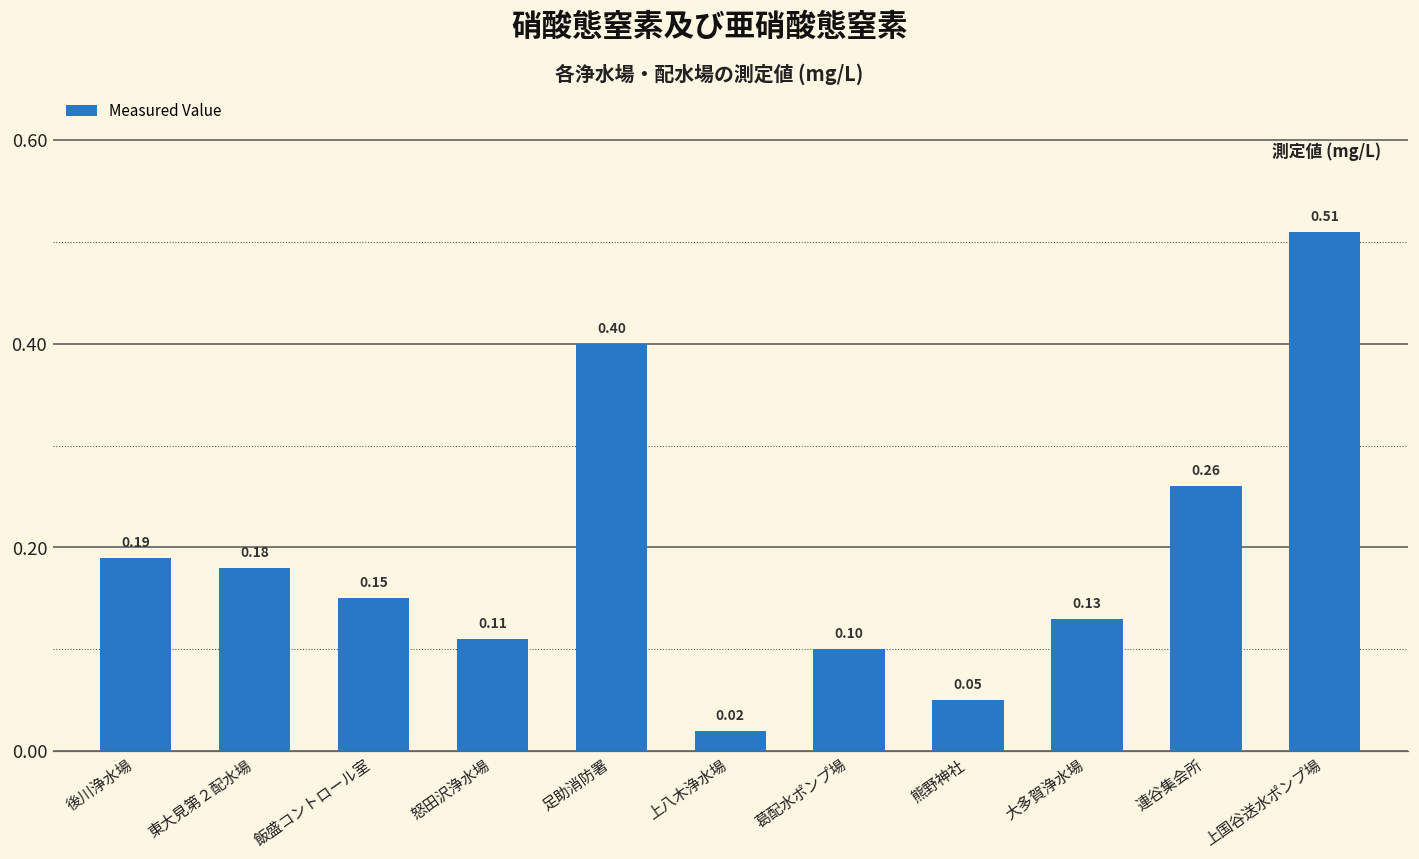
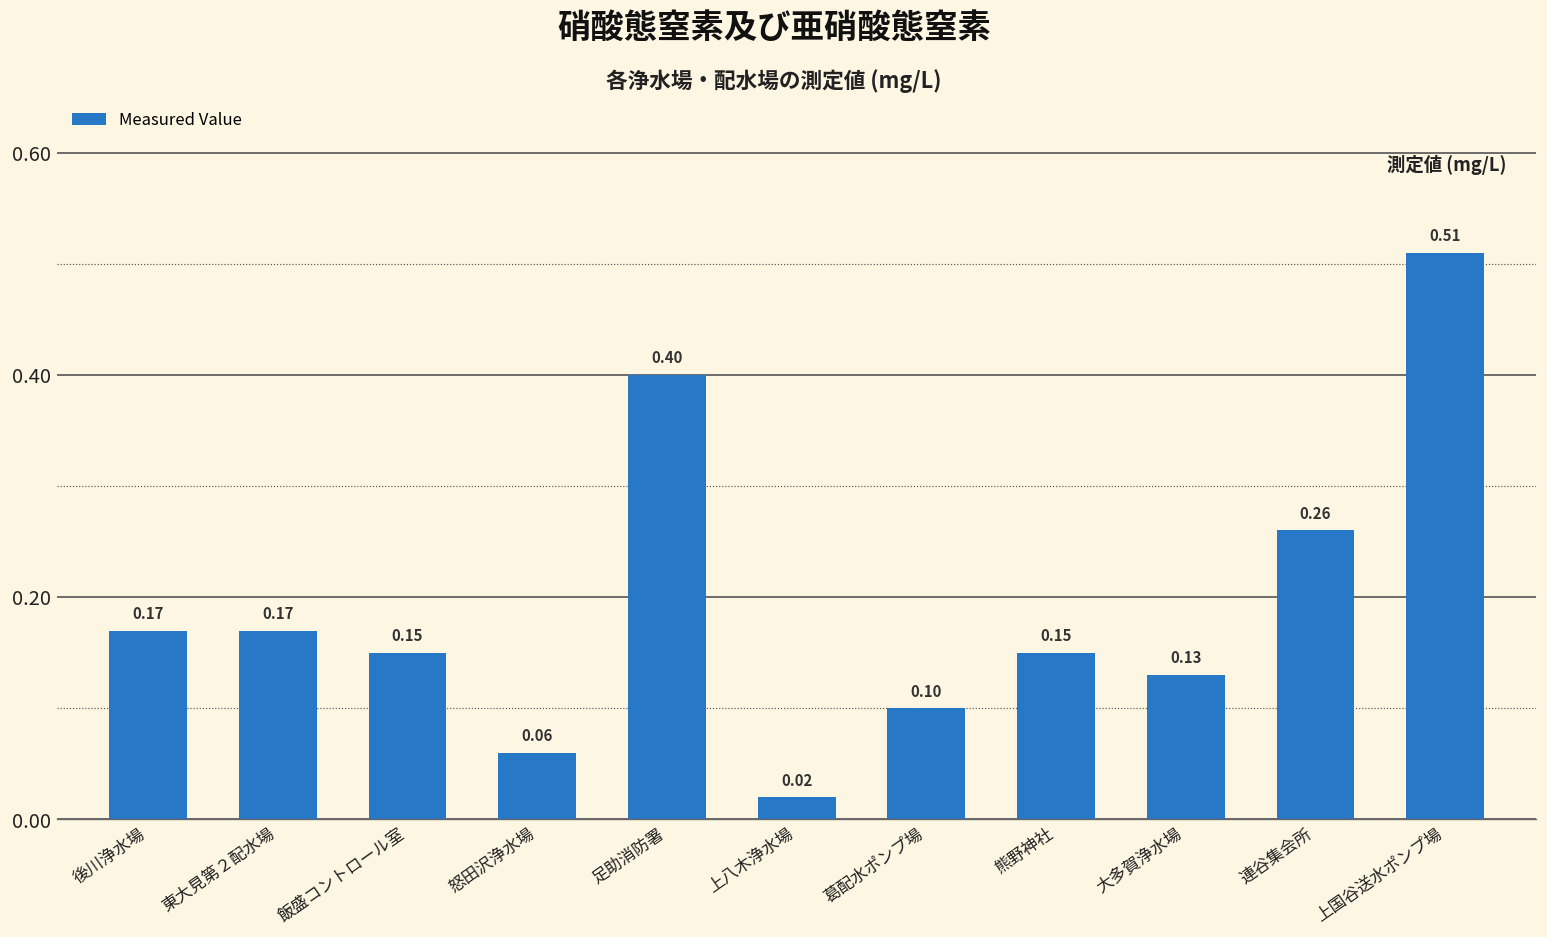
後川浄水場: 0.19 -> 0.17
東大見第２配水場: 0.18 -> 0.17
怒田沢浄水場: 0.11 -> 0.06
熊野神社: 0.05 -> 0.15
